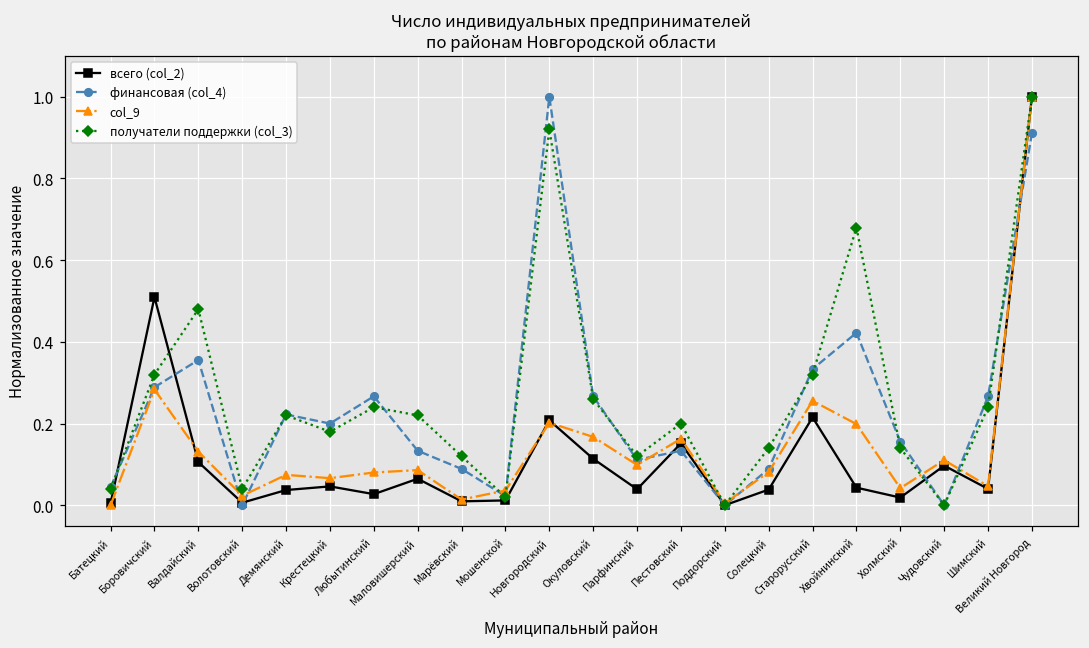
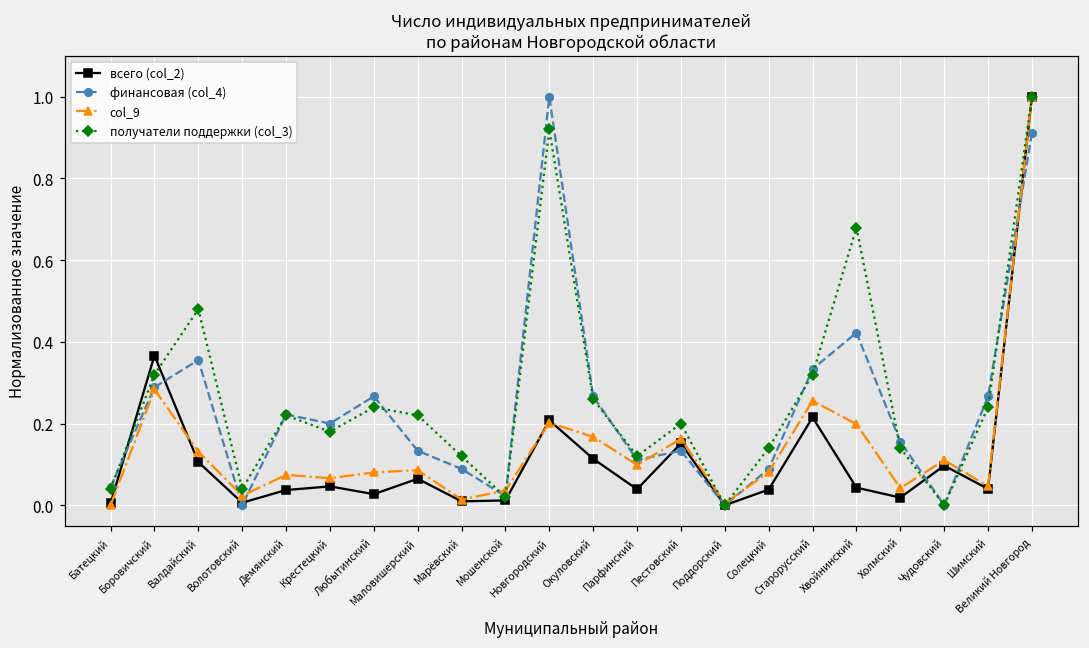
всего (col_2), Боровичский: 0.51 -> 0.37
